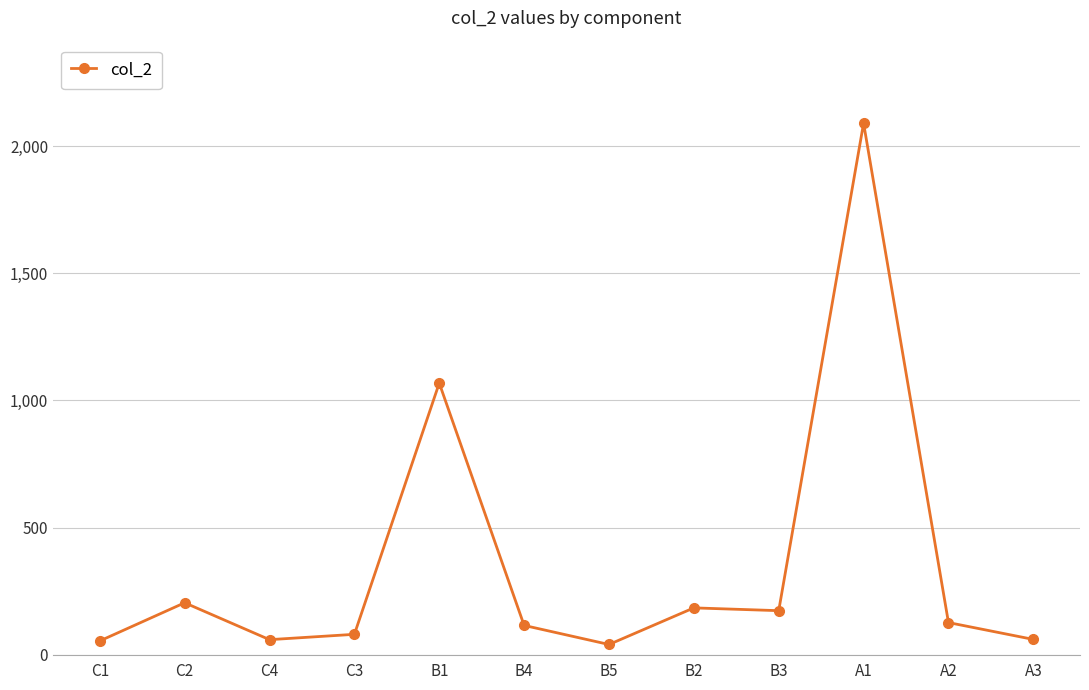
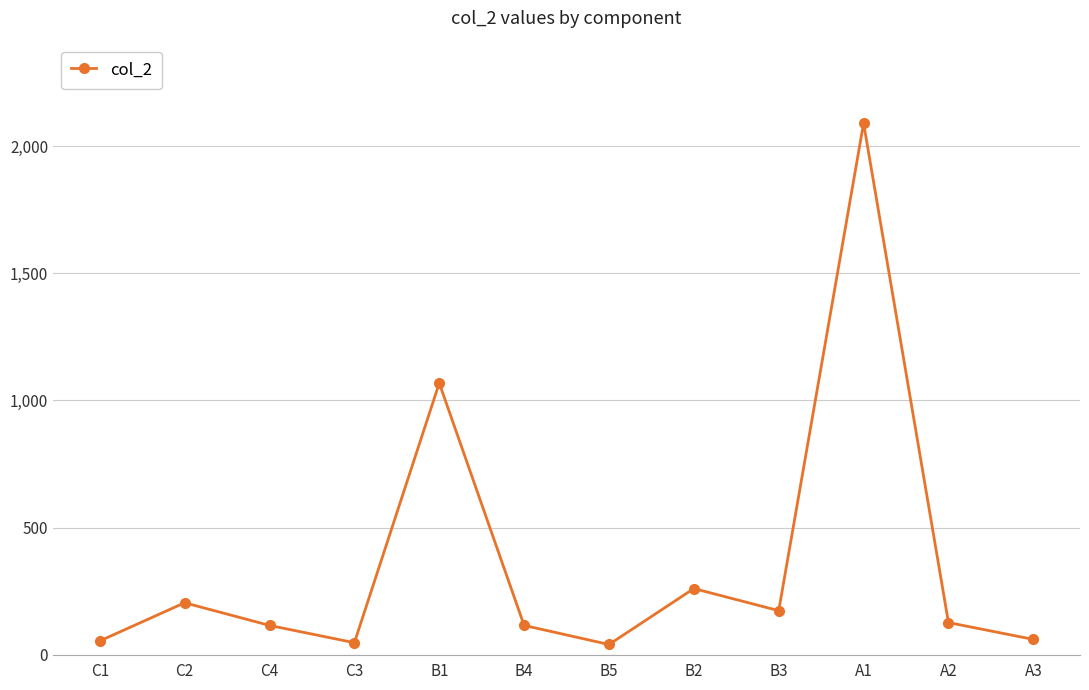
C4: 60 -> 120
C3: 80 -> 50
B2: 180 -> 260
